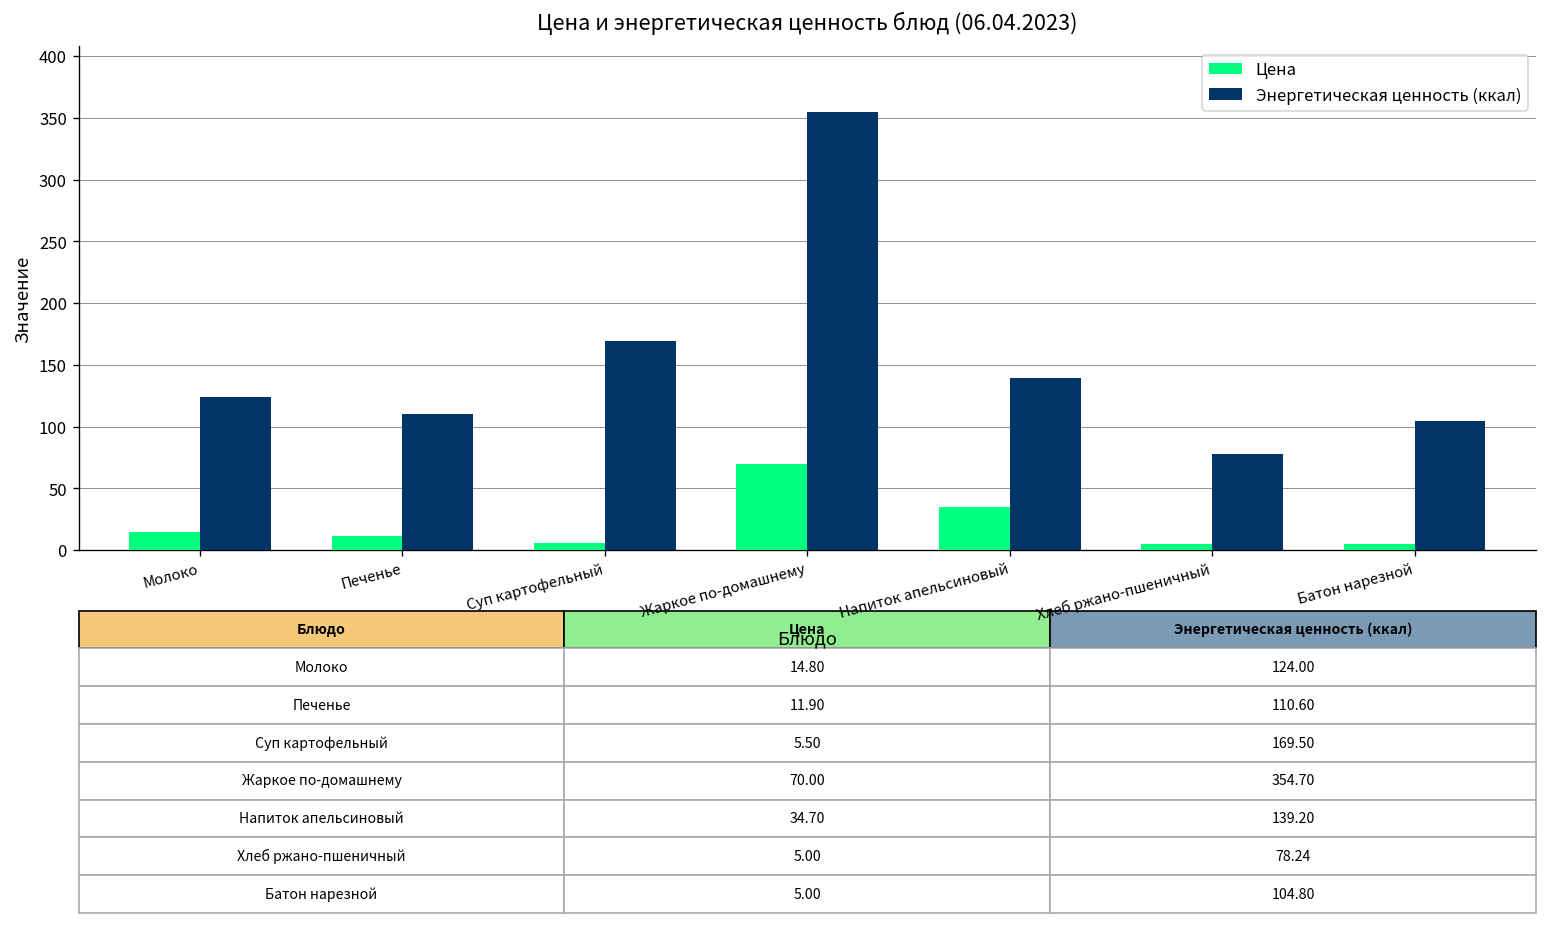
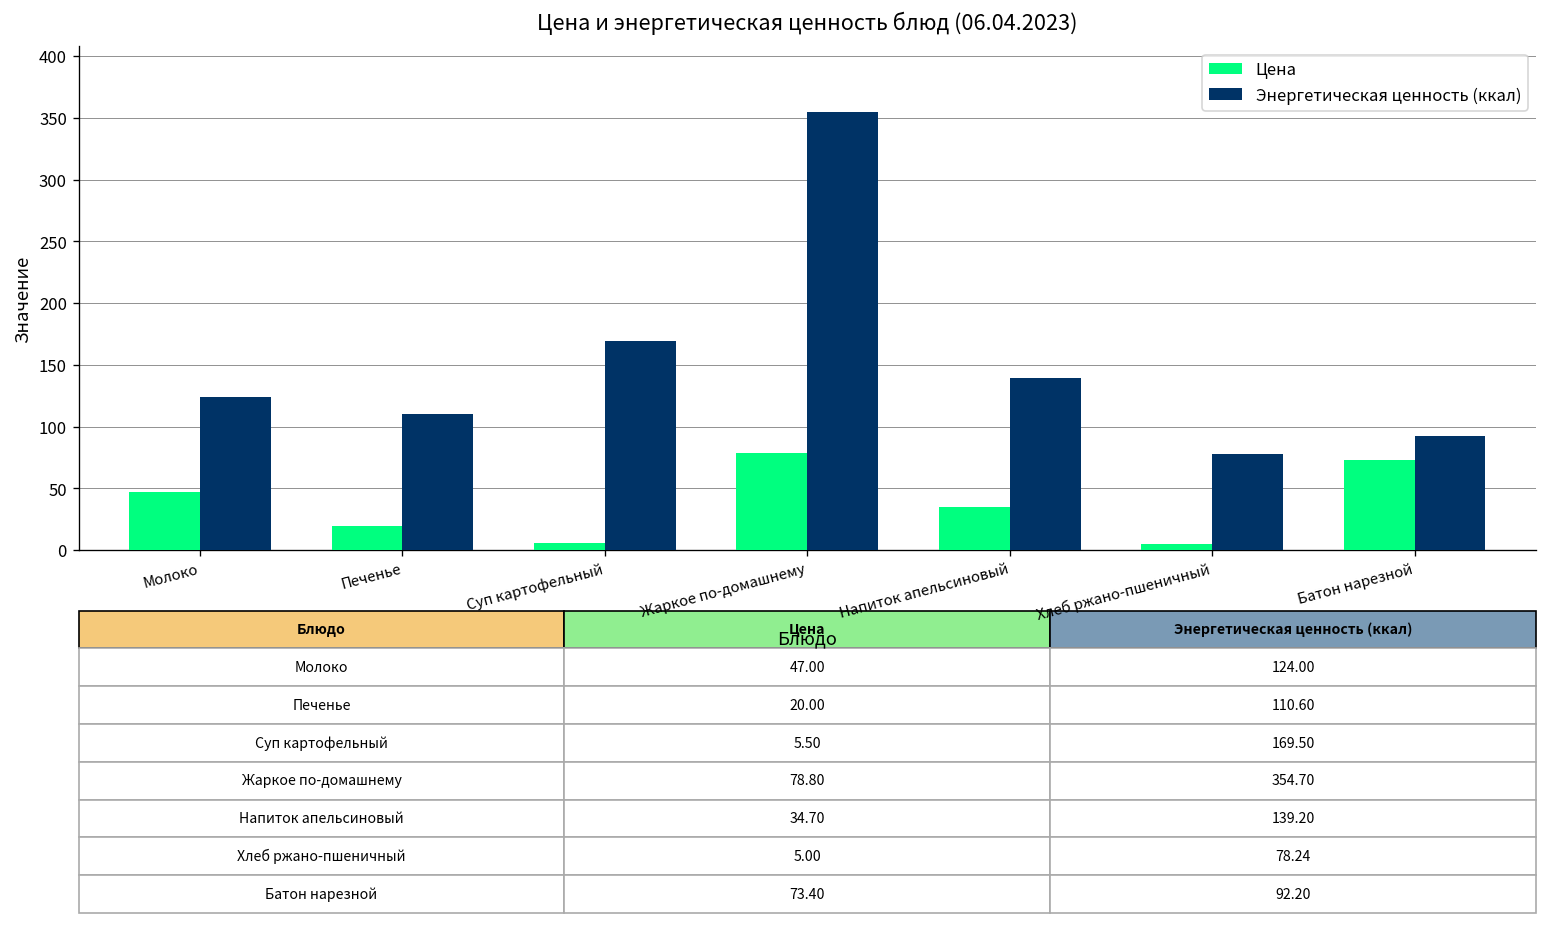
Цена, Молоко: 14.80 -> 47.00
Цена, Печенье: 11.90 -> 20.00
Цена, Жаркое по-домашнему: 70.00 -> 78.80
Цена, Батон нарезной: 5.00 -> 73.40
Энергетическая ценность (ккал), Батон нарезной: 104.80 -> 92.20
